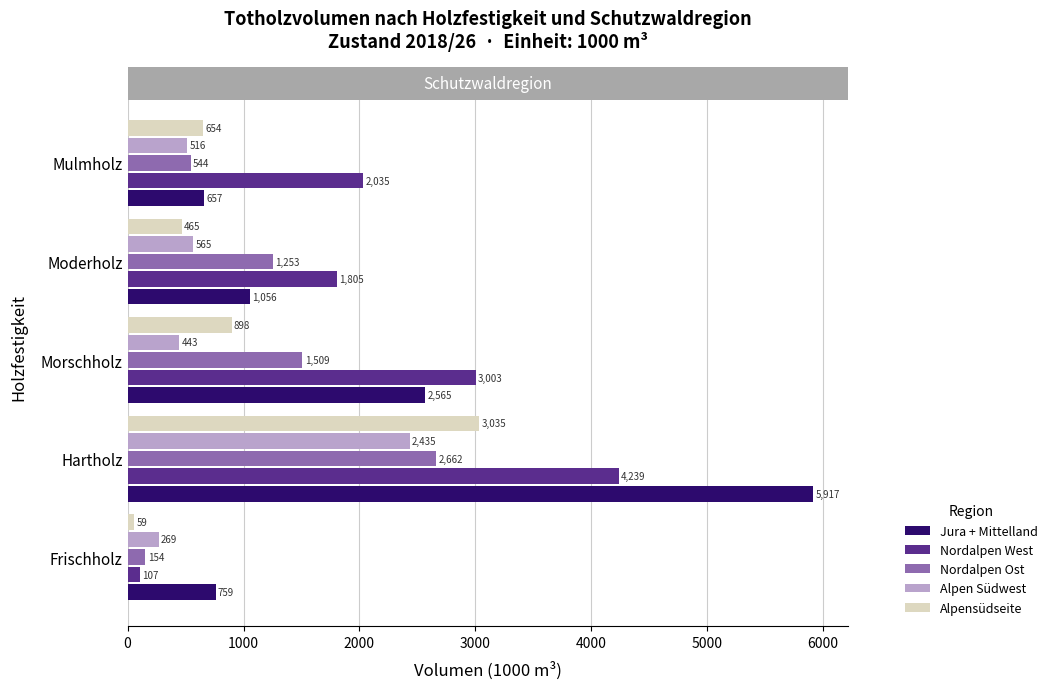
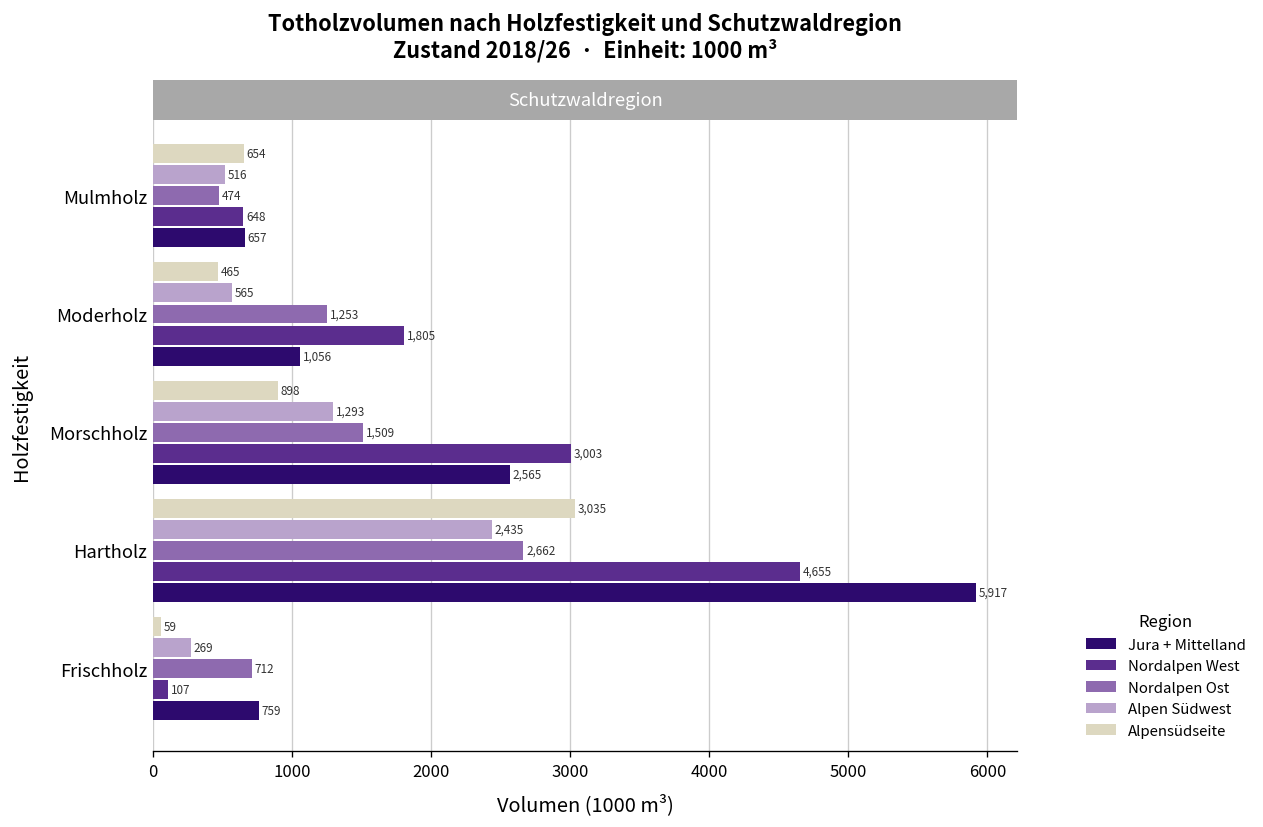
Nordalpen Ost, Mulmholz: 544 -> 474
Nordalpen West, Mulmholz: 2,035 -> 648
Alpen Südwest, Morschholz: 443 -> 1,293
Nordalpen West, Hartholz: 4,239 -> 4,655
Nordalpen Ost, Frischholz: 154 -> 712
